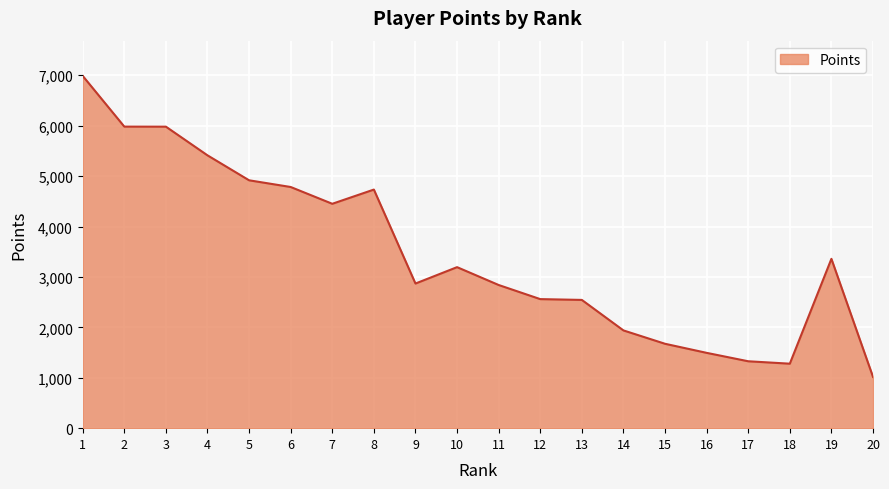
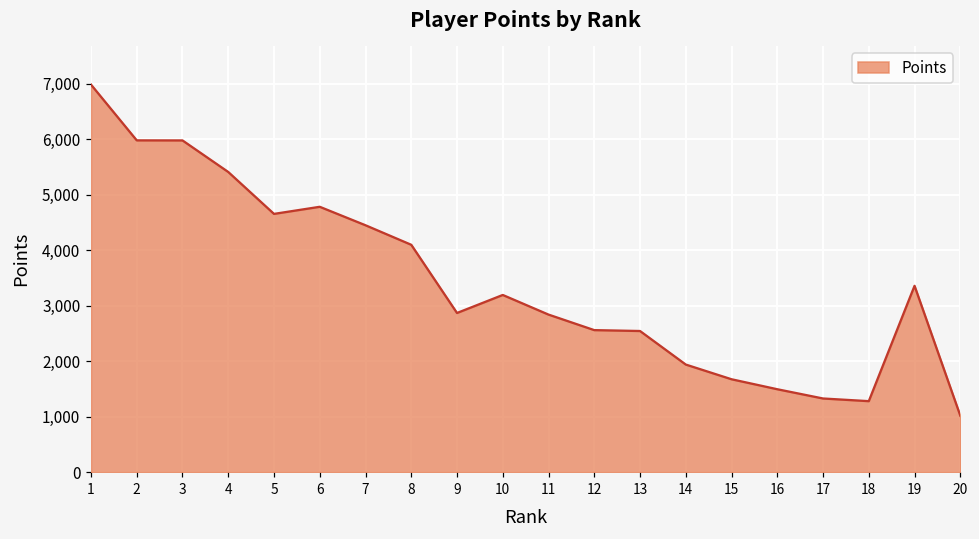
5: 4,900 -> 4,700
8: 4,700 -> 4,100
